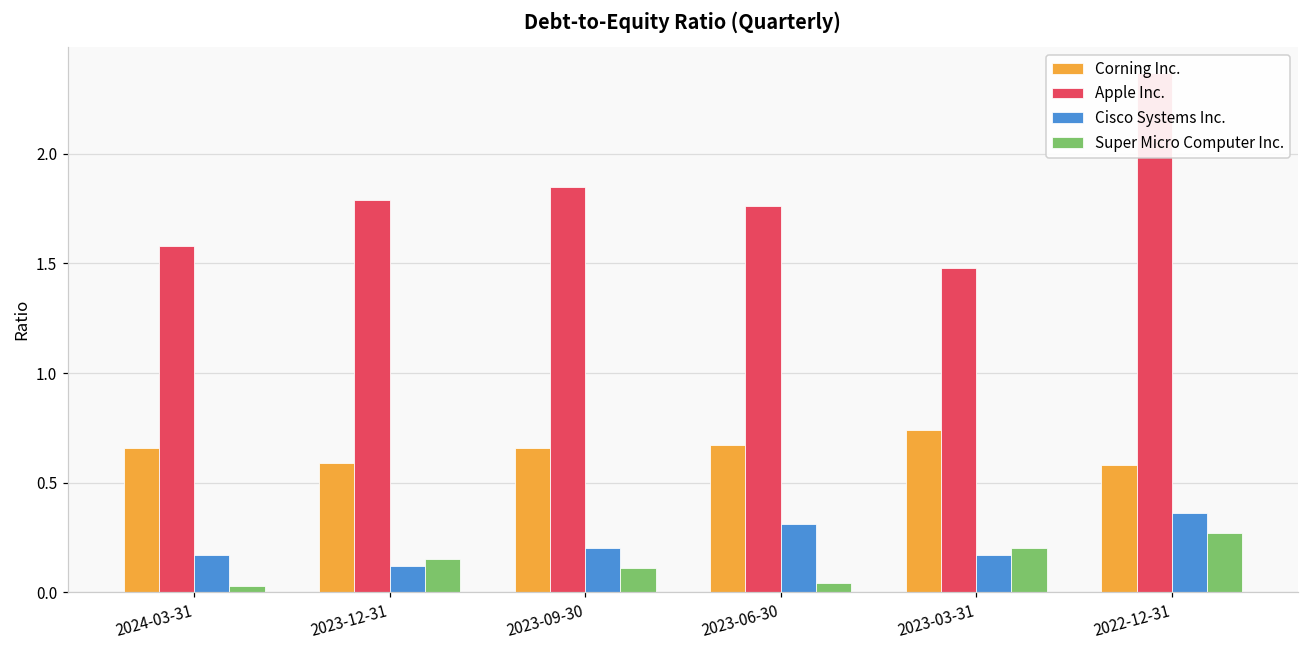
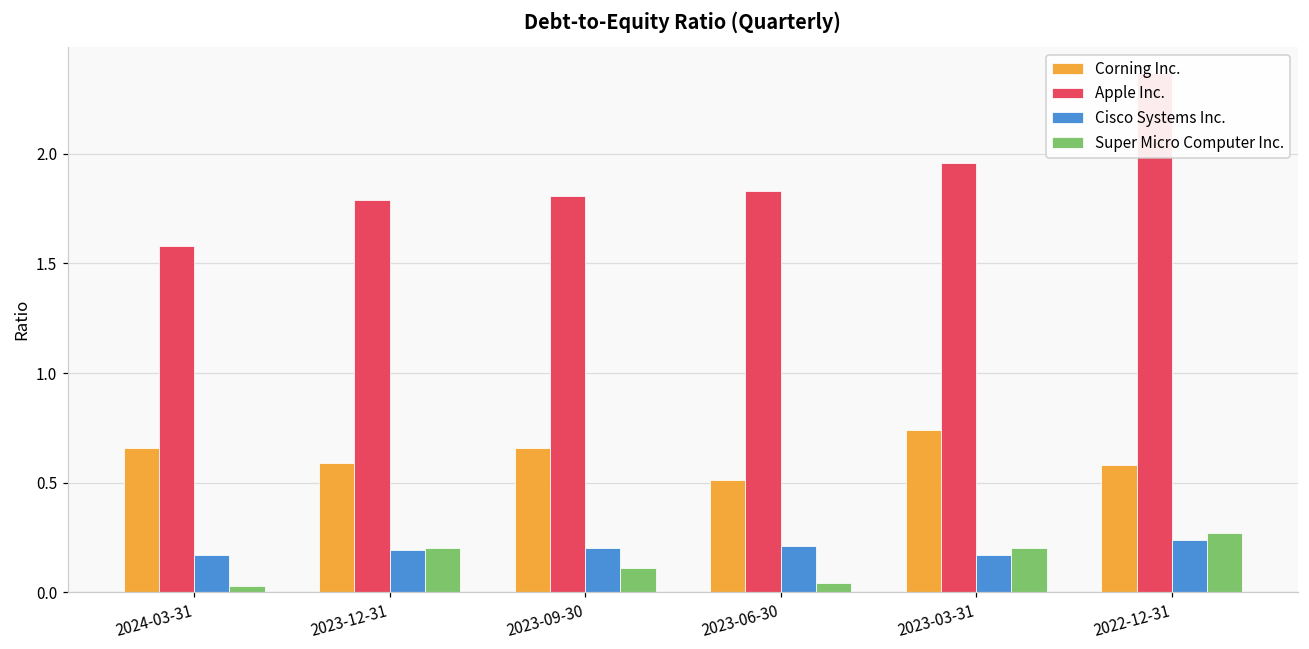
Cisco Systems Inc., 2023-12-31: 0.12 -> 0.19
Super Micro Computer Inc., 2023-12-31: 0.15 -> 0.20
Apple Inc., 2023-09-30: 1.85 -> 1.81
Corning Inc., 2023-06-30: 0.67 -> 0.51
Apple Inc., 2023-06-30: 1.76 -> 1.83
Cisco Systems Inc., 2023-06-30: 0.31 -> 0.21
Apple Inc., 2023-03-31: 1.48 -> 1.96
Cisco Systems Inc., 2022-12-31: 0.36 -> 0.24
